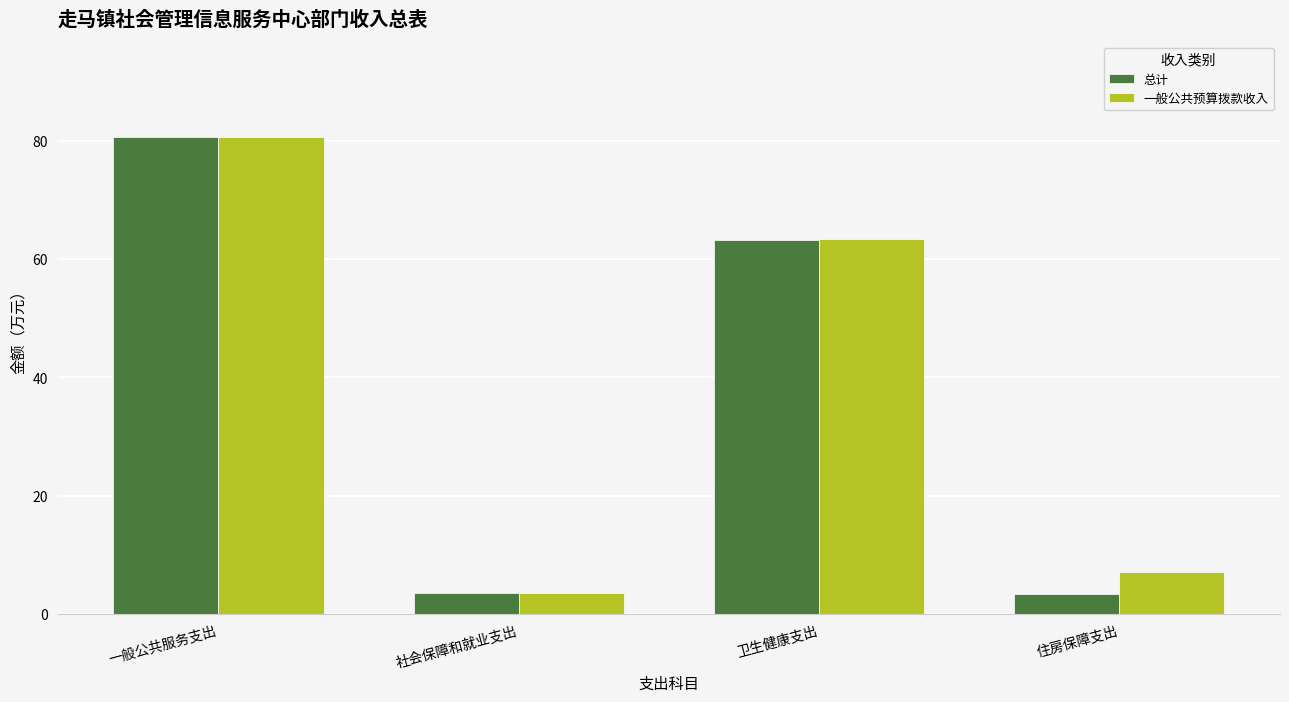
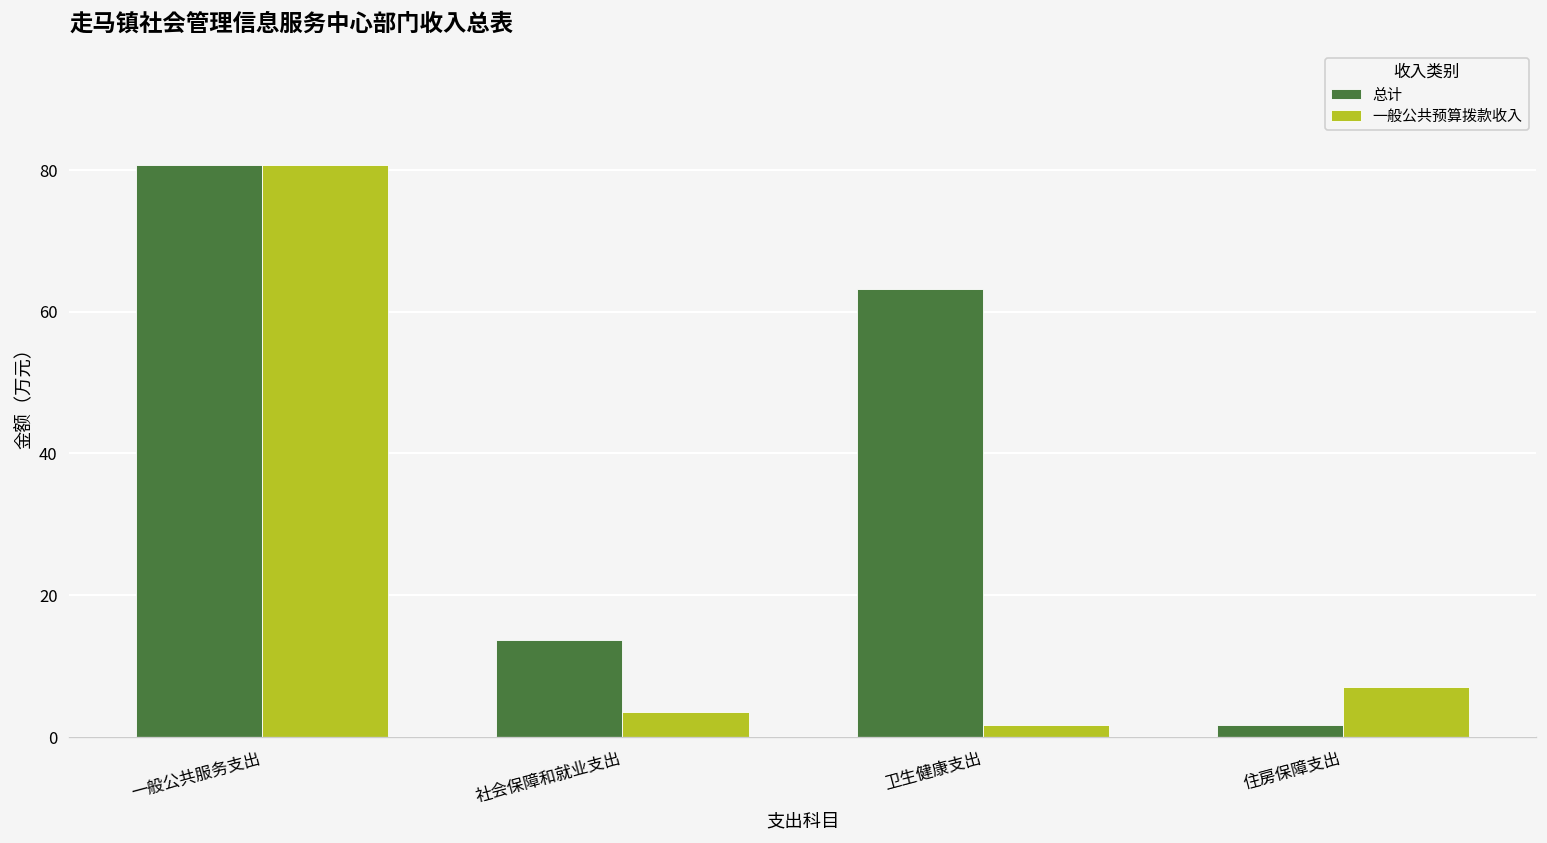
总计, 社会保障和就业支出: 4 -> 14
一般公共预算拨款收入, 卫生健康支出: 63 -> 2
总计, 住房保障支出: 3 -> 2
